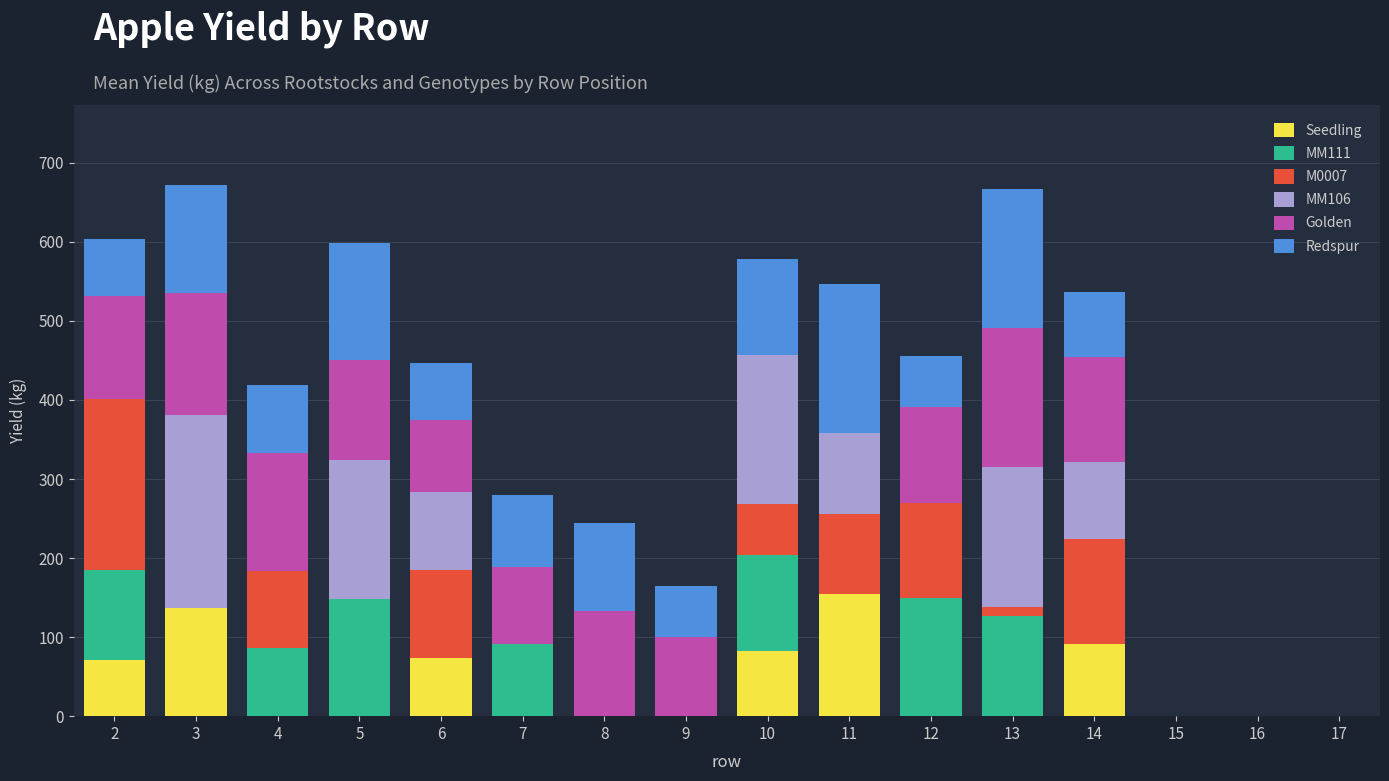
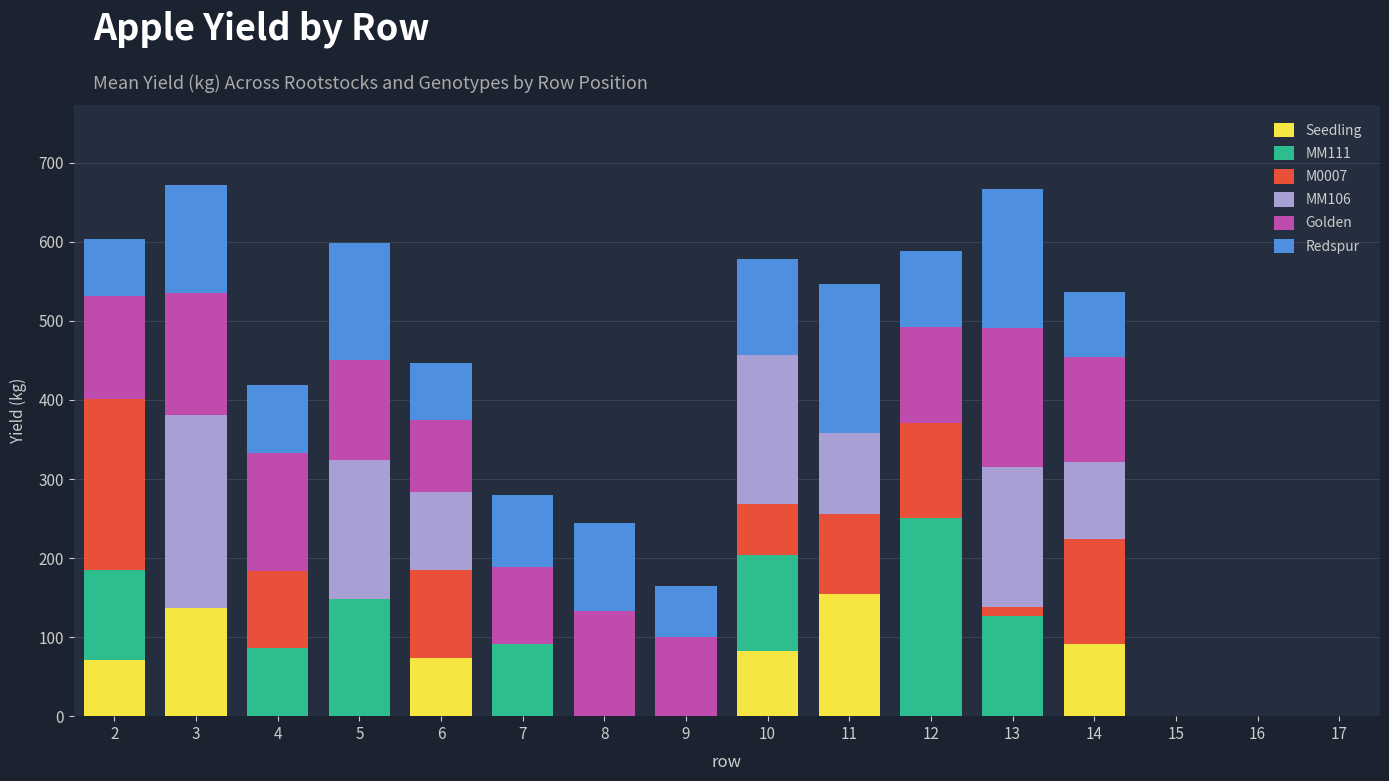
MM111, 12: 150 -> 250
Redspur, 12: 60 -> 100
